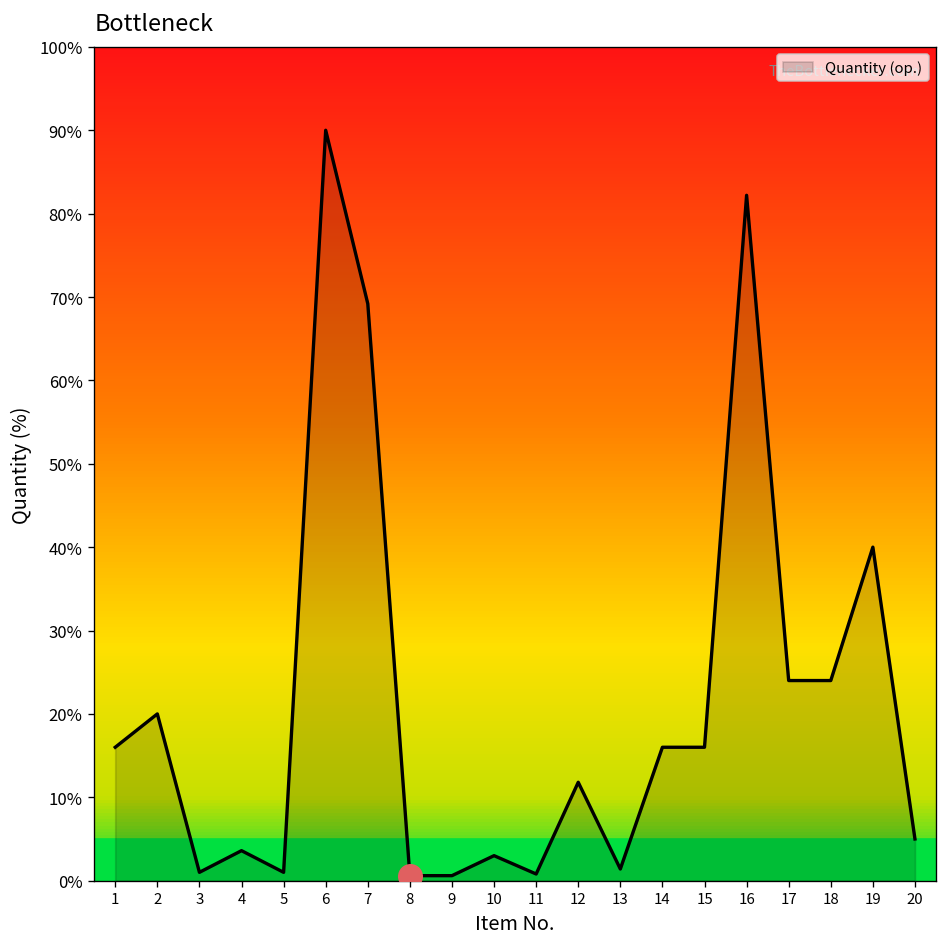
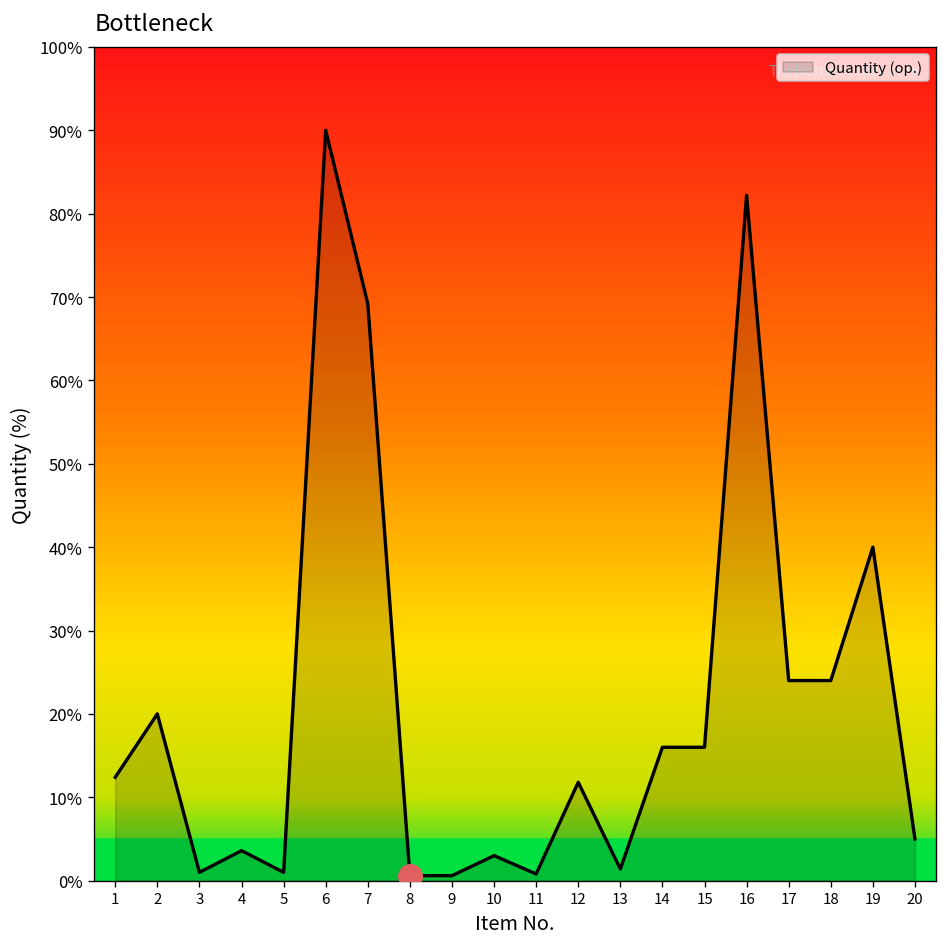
Quantity (op.), 1: 16% -> 12%
